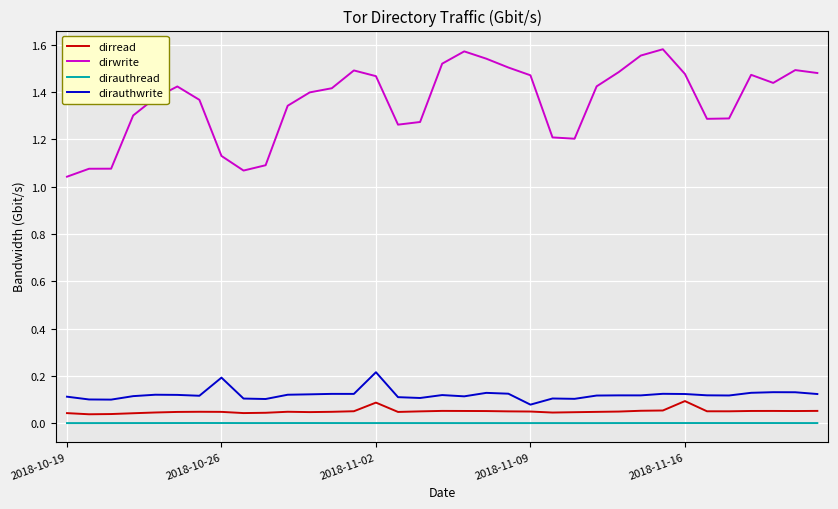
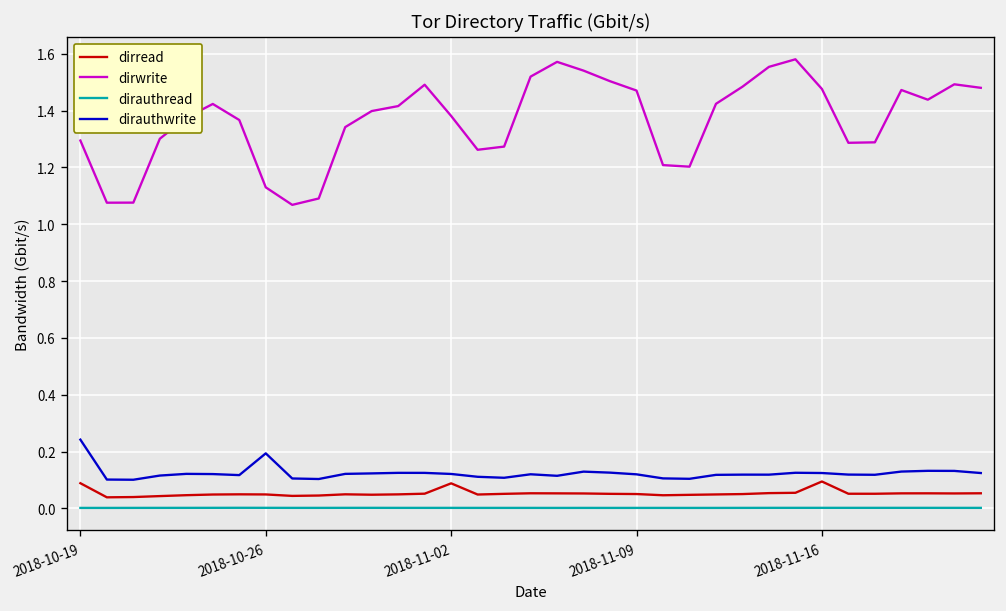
dirread, 2018-10-19: 0.04 -> 0.09
dirwrite, 2018-10-19: 1.04 -> 1.29
dirauthwrite, 2018-10-19: 0.11 -> 0.24
dirwrite, 2018-11-02: 1.47 -> 1.38
dirauthwrite, 2018-11-02: 0.22 -> 0.12
dirauthwrite, 2018-11-09: 0.08 -> 0.12
